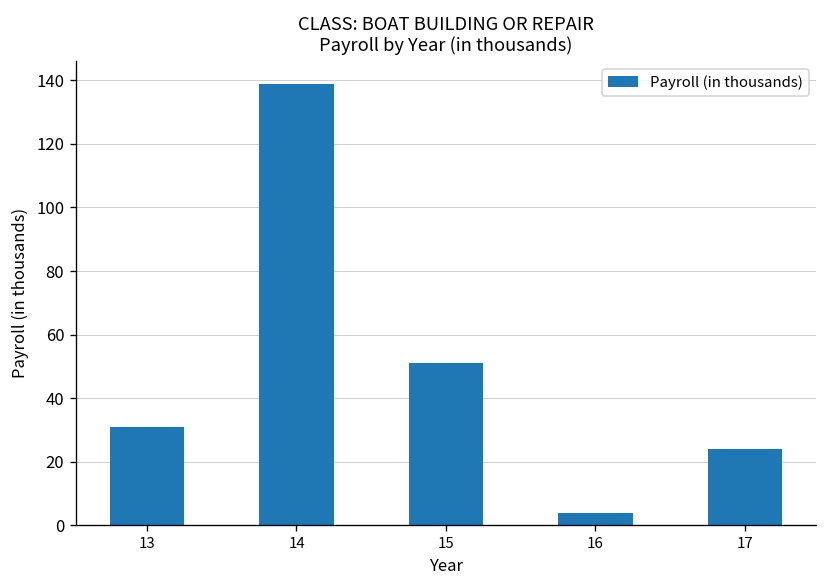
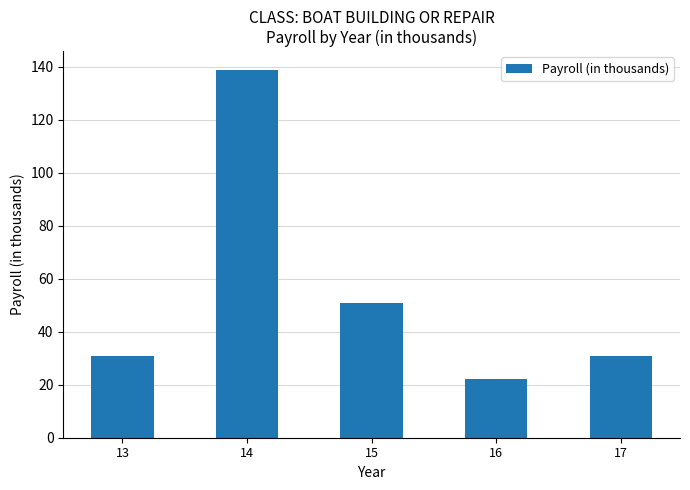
16: 4 -> 22
17: 24 -> 31
